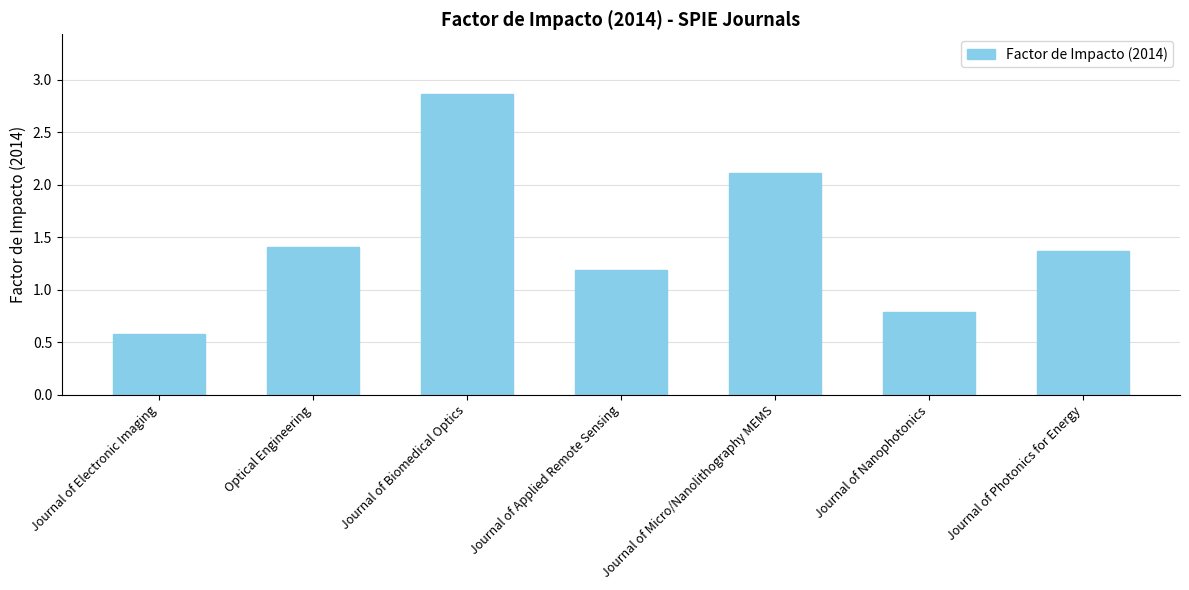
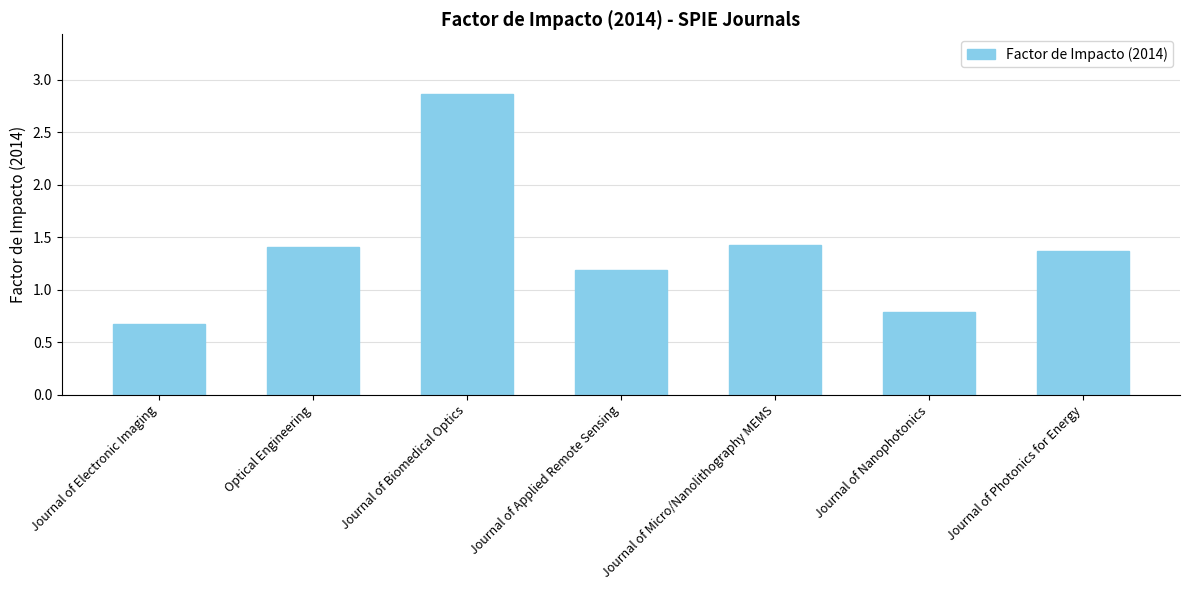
Journal of Electronic Imaging: 0.58 -> 0.67
Journal of Micro/Nanolithography MEMS: 2.11 -> 1.43
